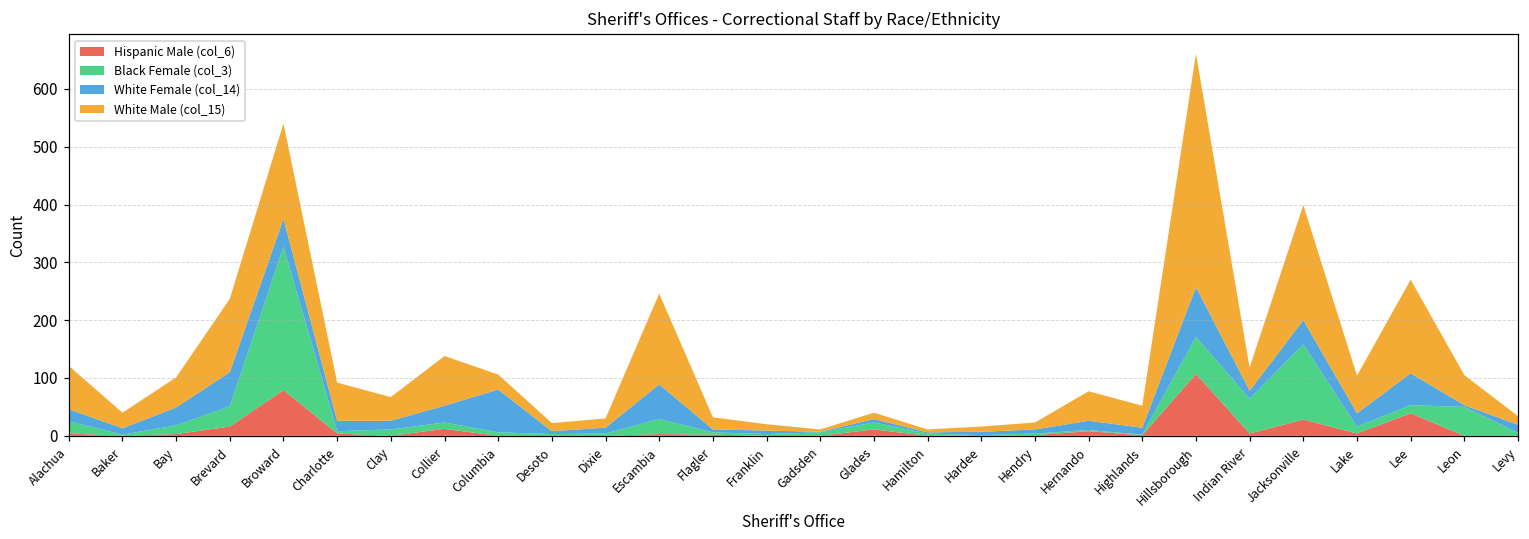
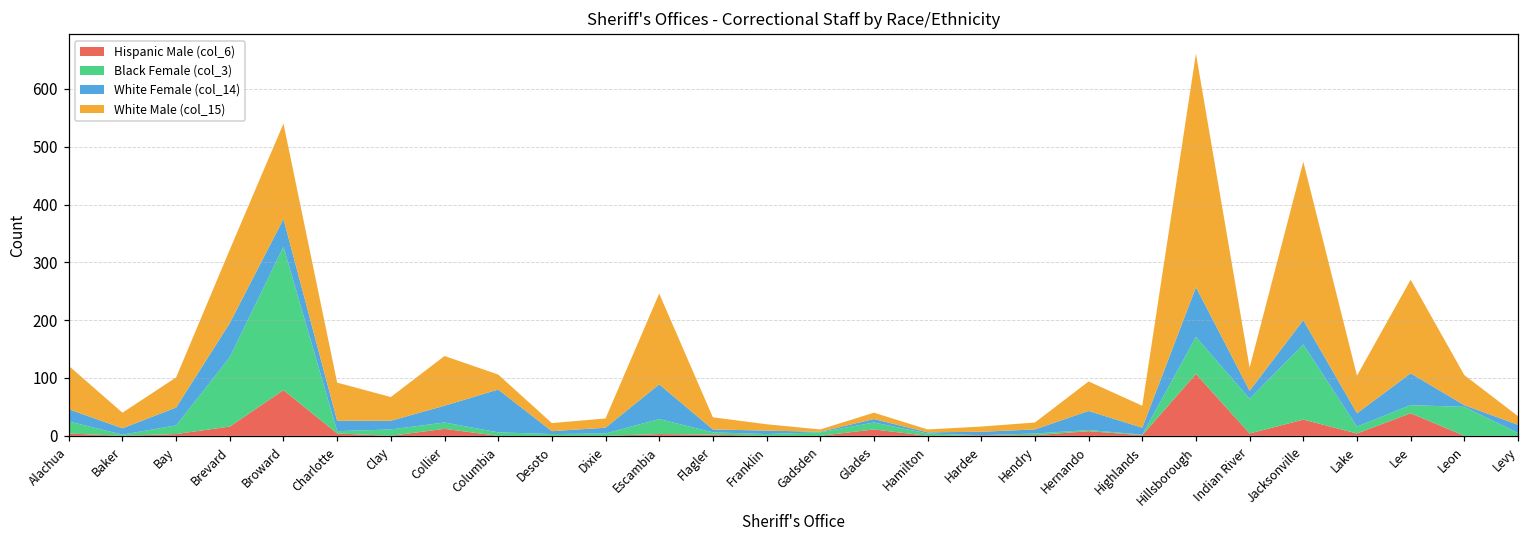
Black Female (col_3), Brevard: 40 -> 120
White Female (col_14), Hernando: 20 -> 30
White Male (col_15), Jacksonville: 200 -> 270
